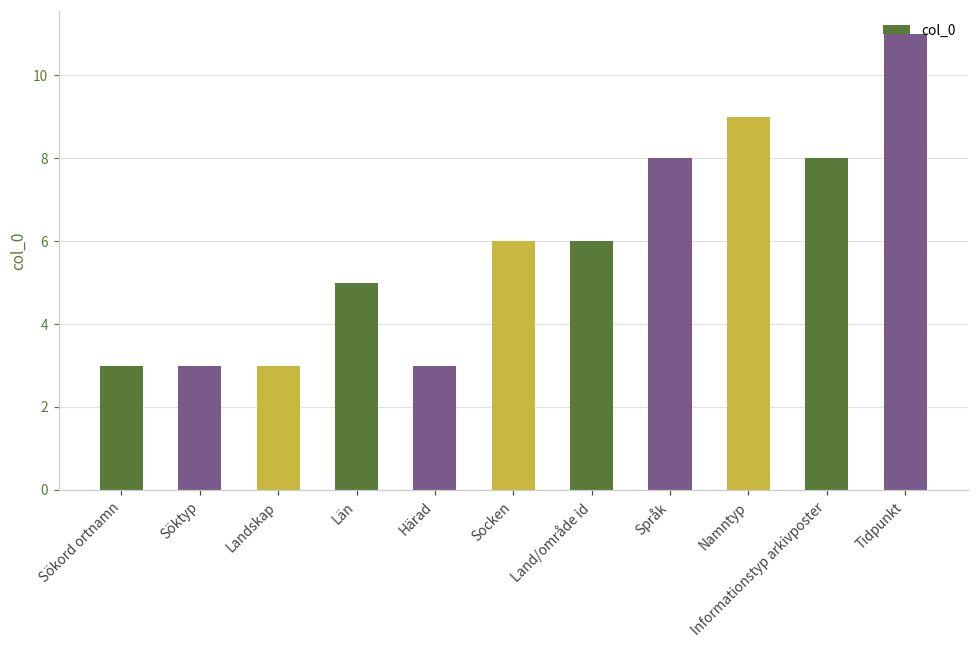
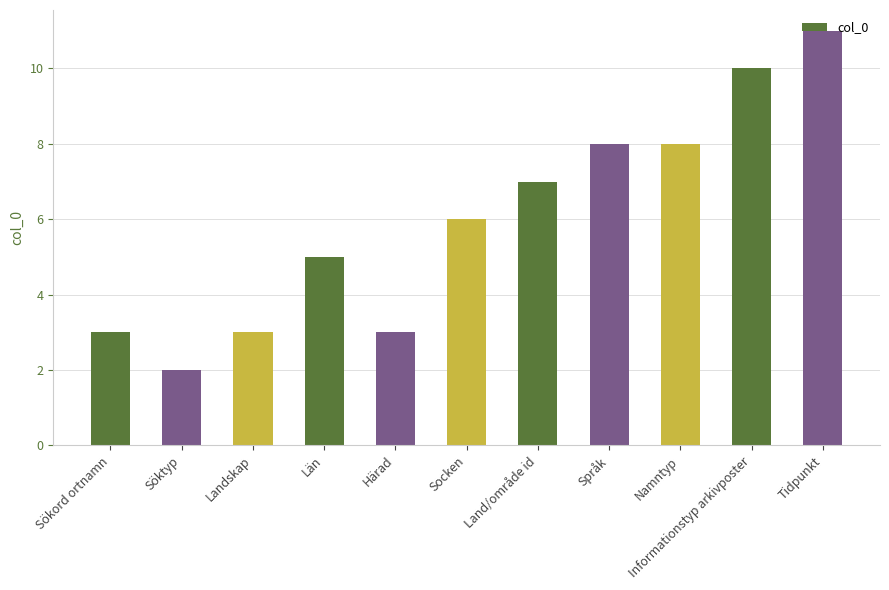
Söktyp: 3 -> 2
Land/område id: 6 -> 7
Namntyp: 9 -> 8
Informationstyp arkivposter: 8 -> 10
